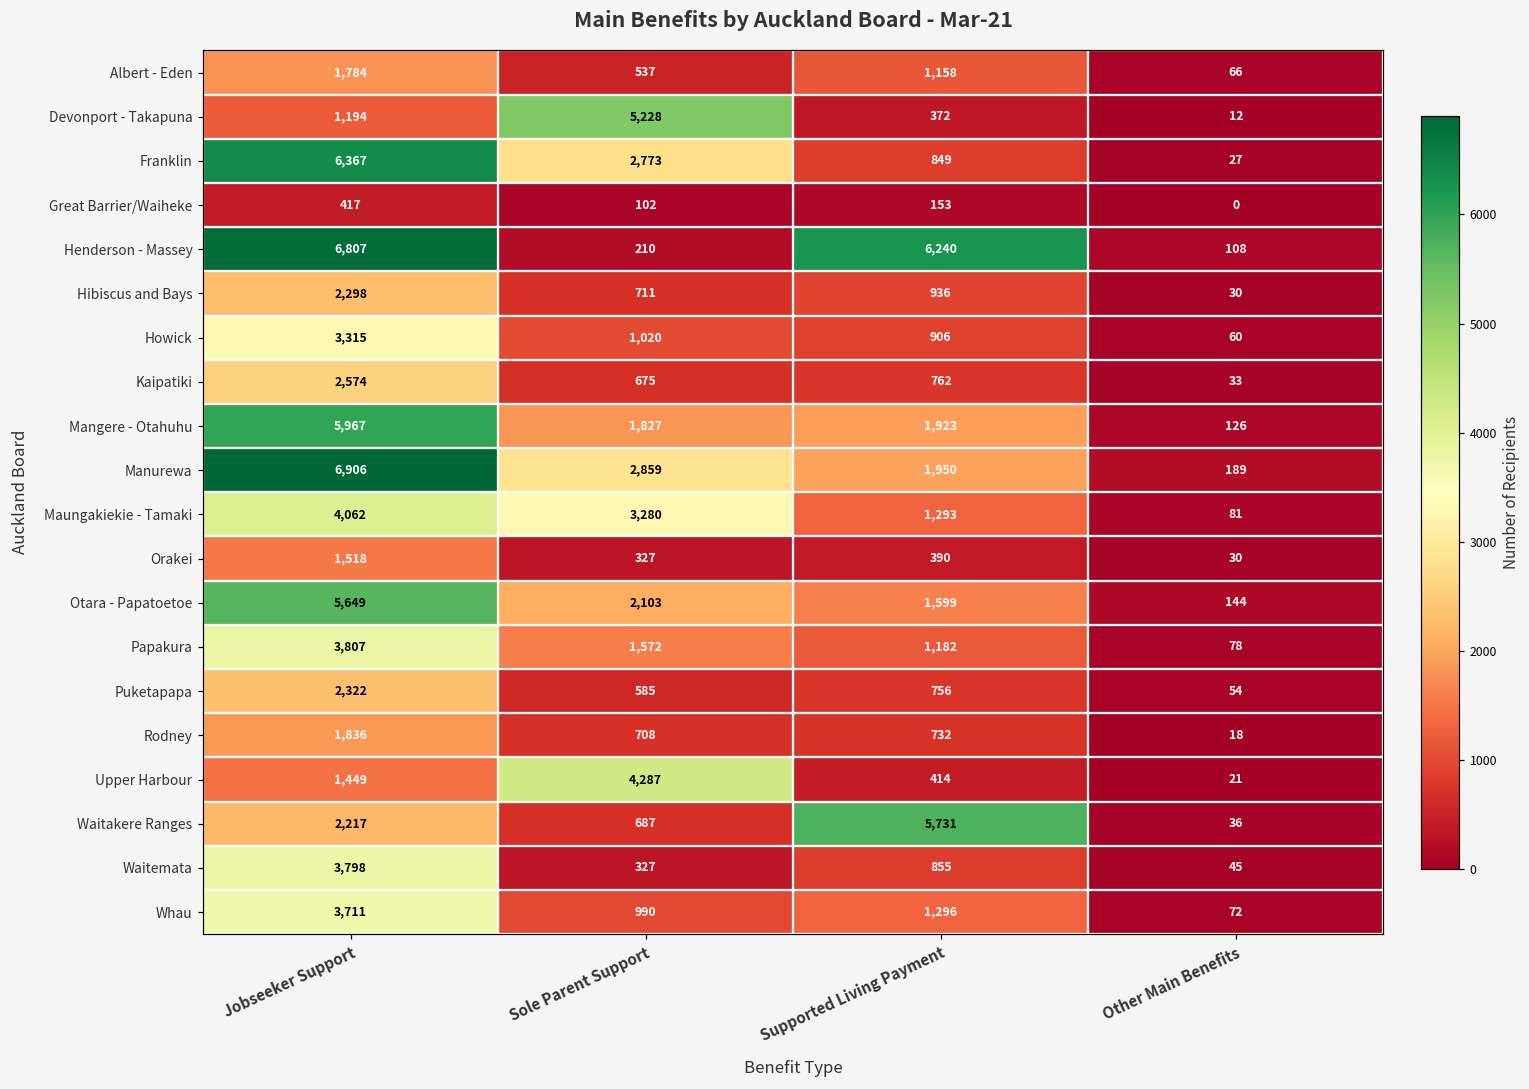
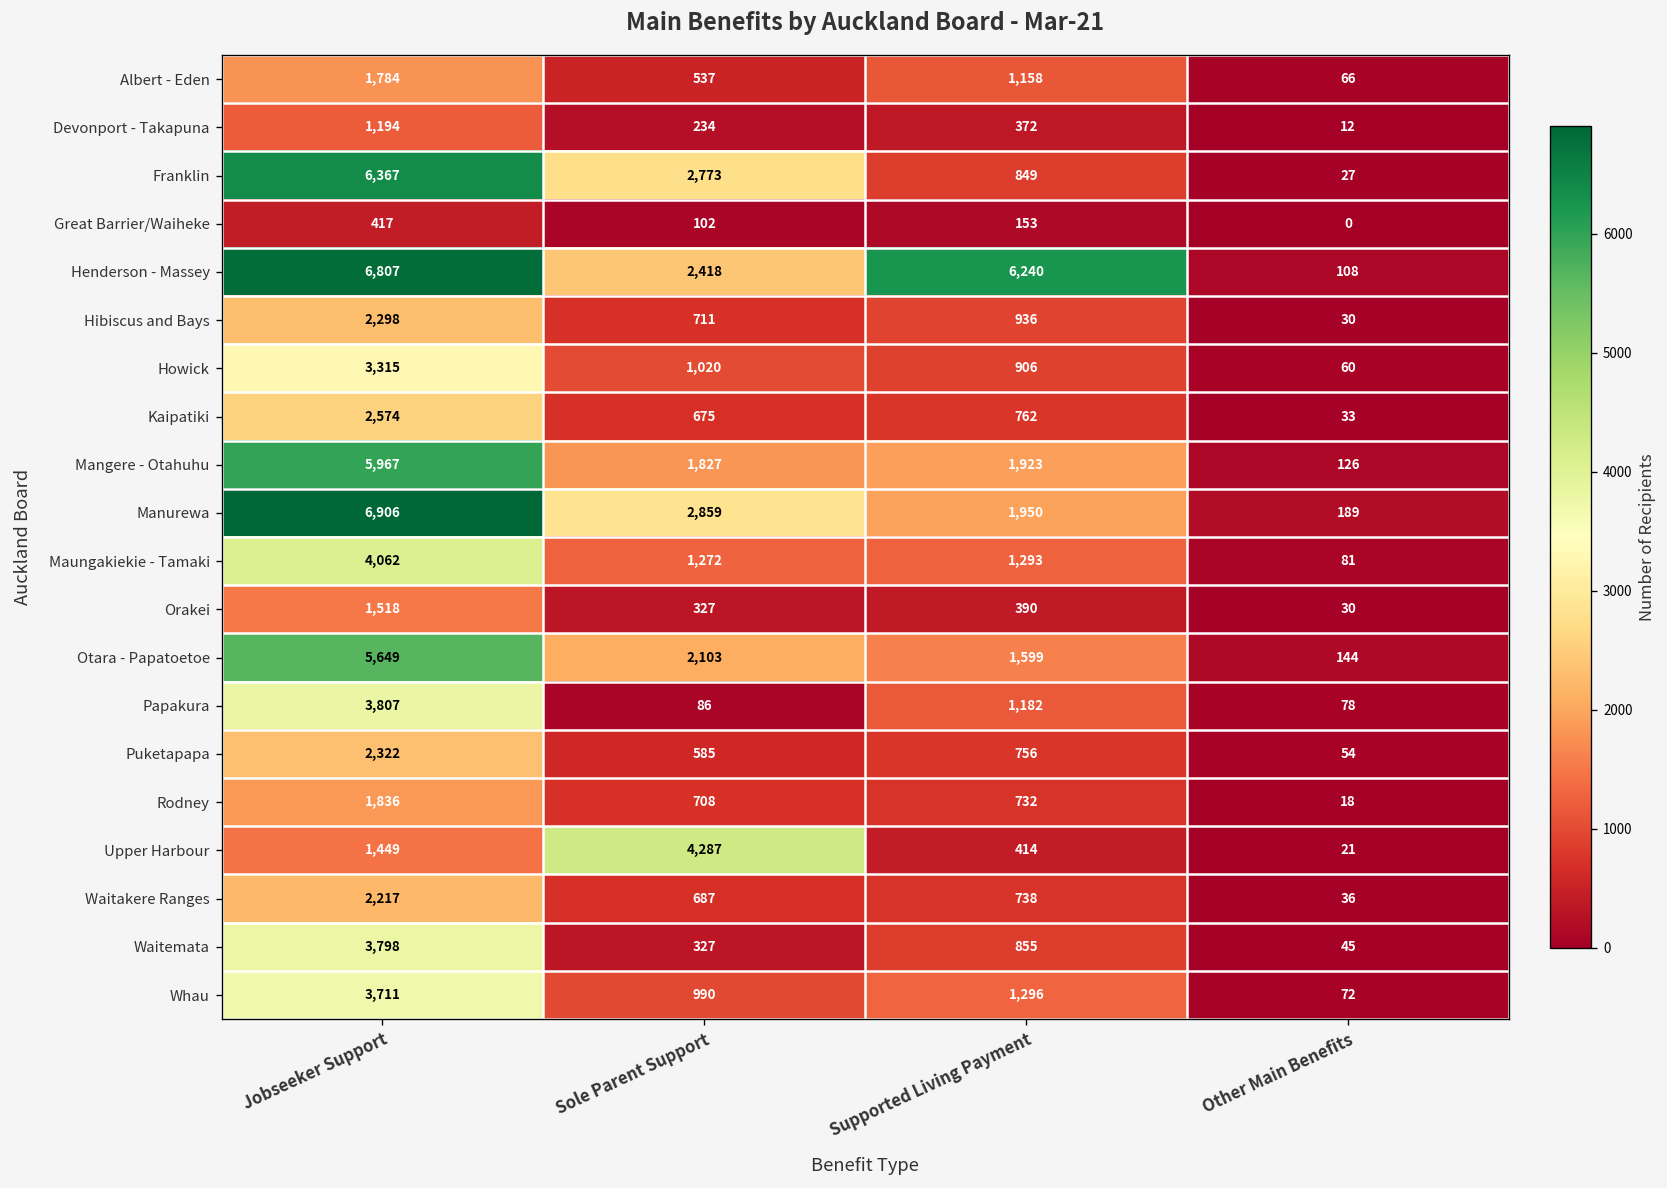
Devonport - Takapuna, Sole Parent Support: 5,228 -> 234
Henderson - Massey, Sole Parent Support: 210 -> 2,418
Maungakiekie - Tamaki, Sole Parent Support: 3,280 -> 1,272
Papakura, Sole Parent Support: 1,572 -> 86
Waitakere Ranges, Supported Living Payment: 5,731 -> 738
